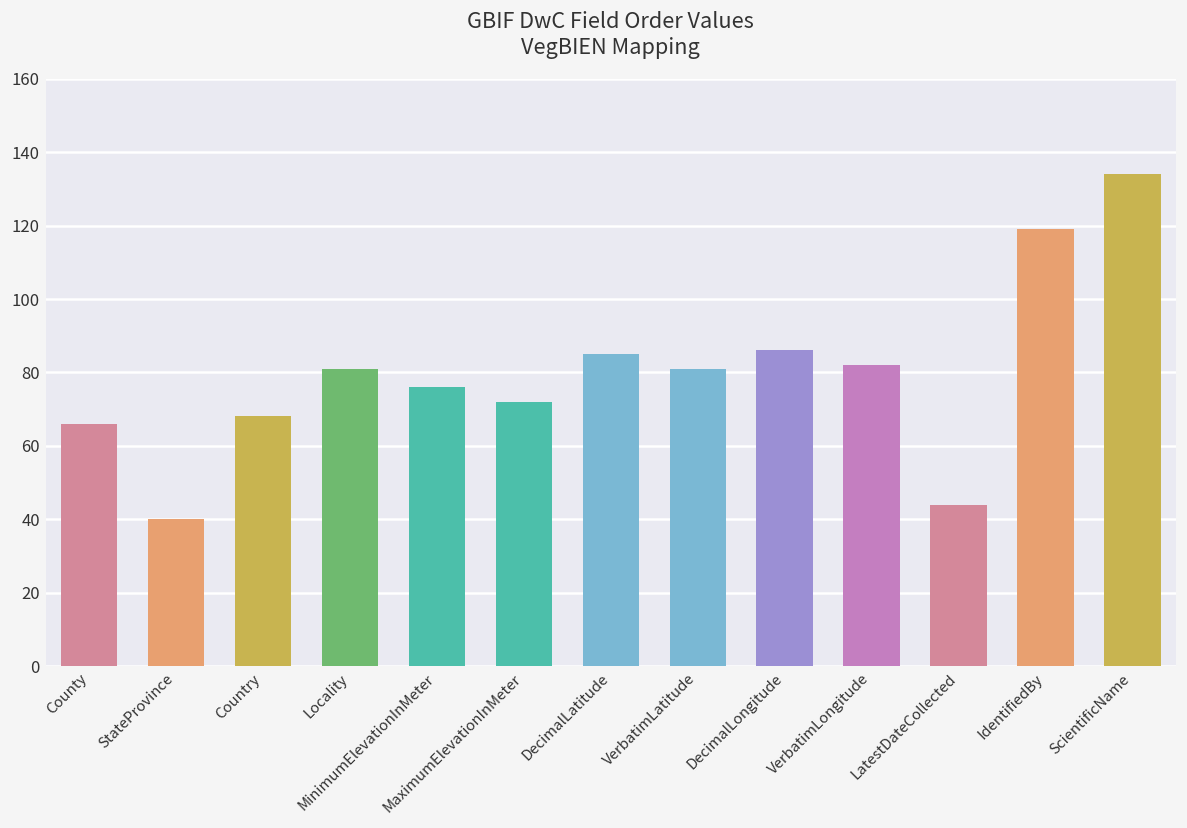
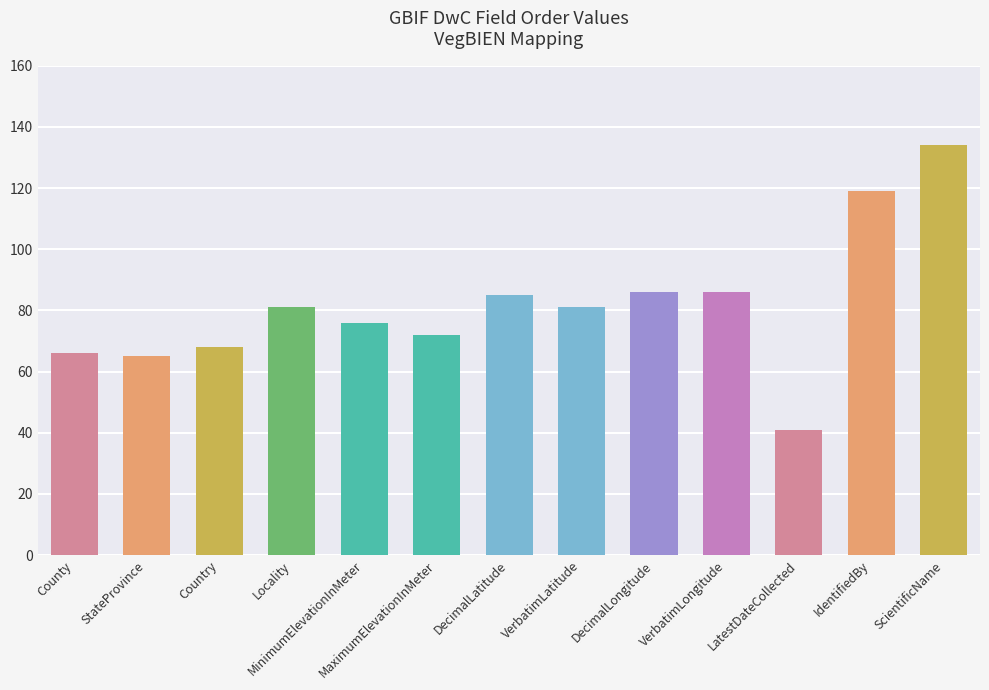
StateProvince: 40 -> 65
VerbatimLongitude: 82 -> 86
LatestDateCollected: 44 -> 41
